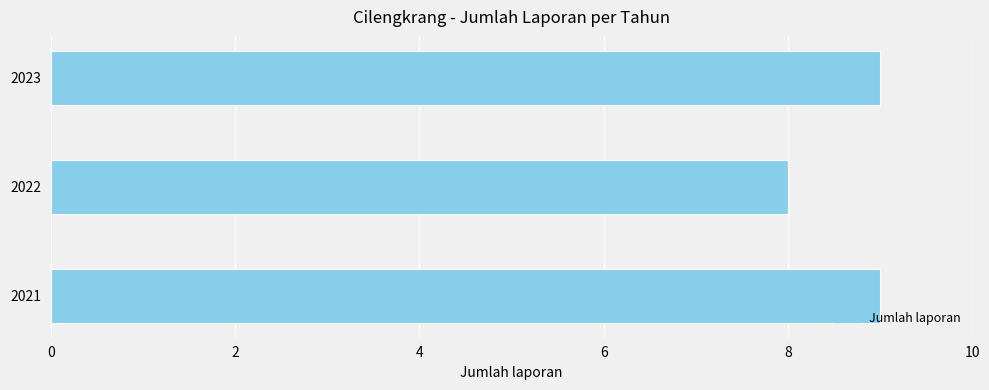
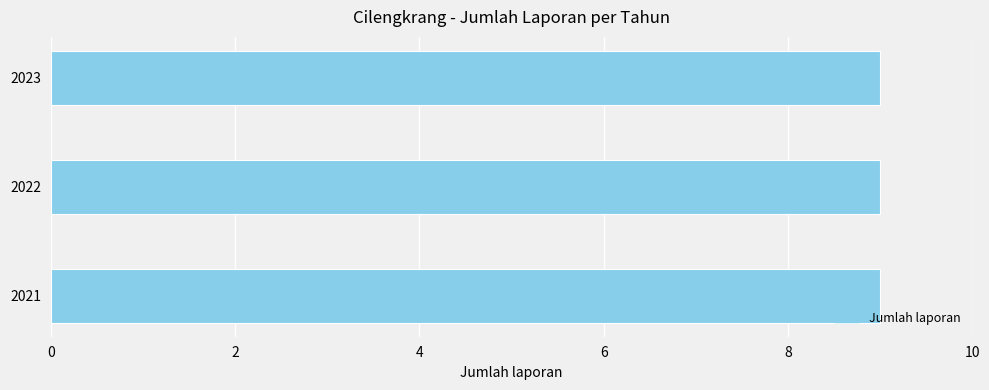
2022: 8 -> 9
